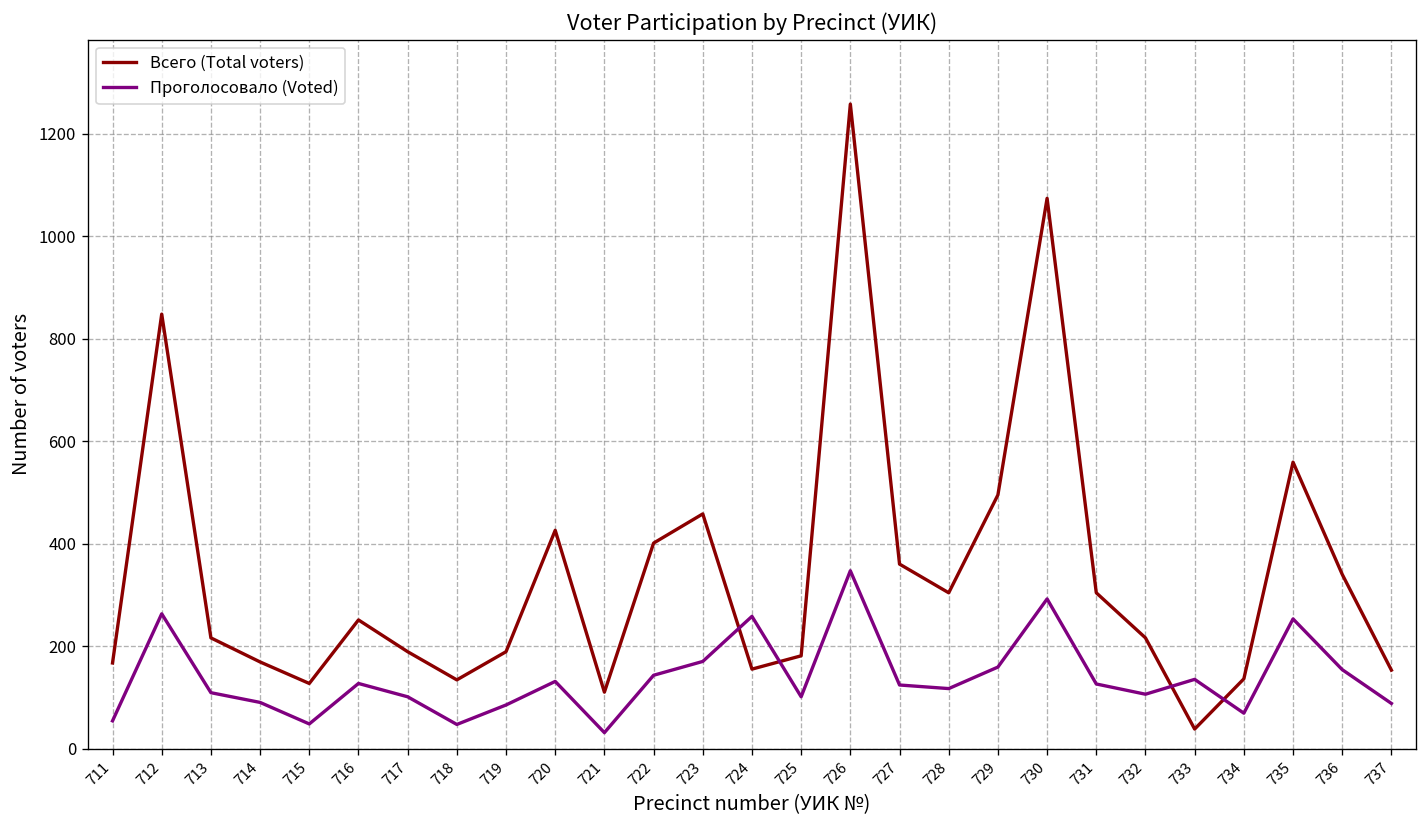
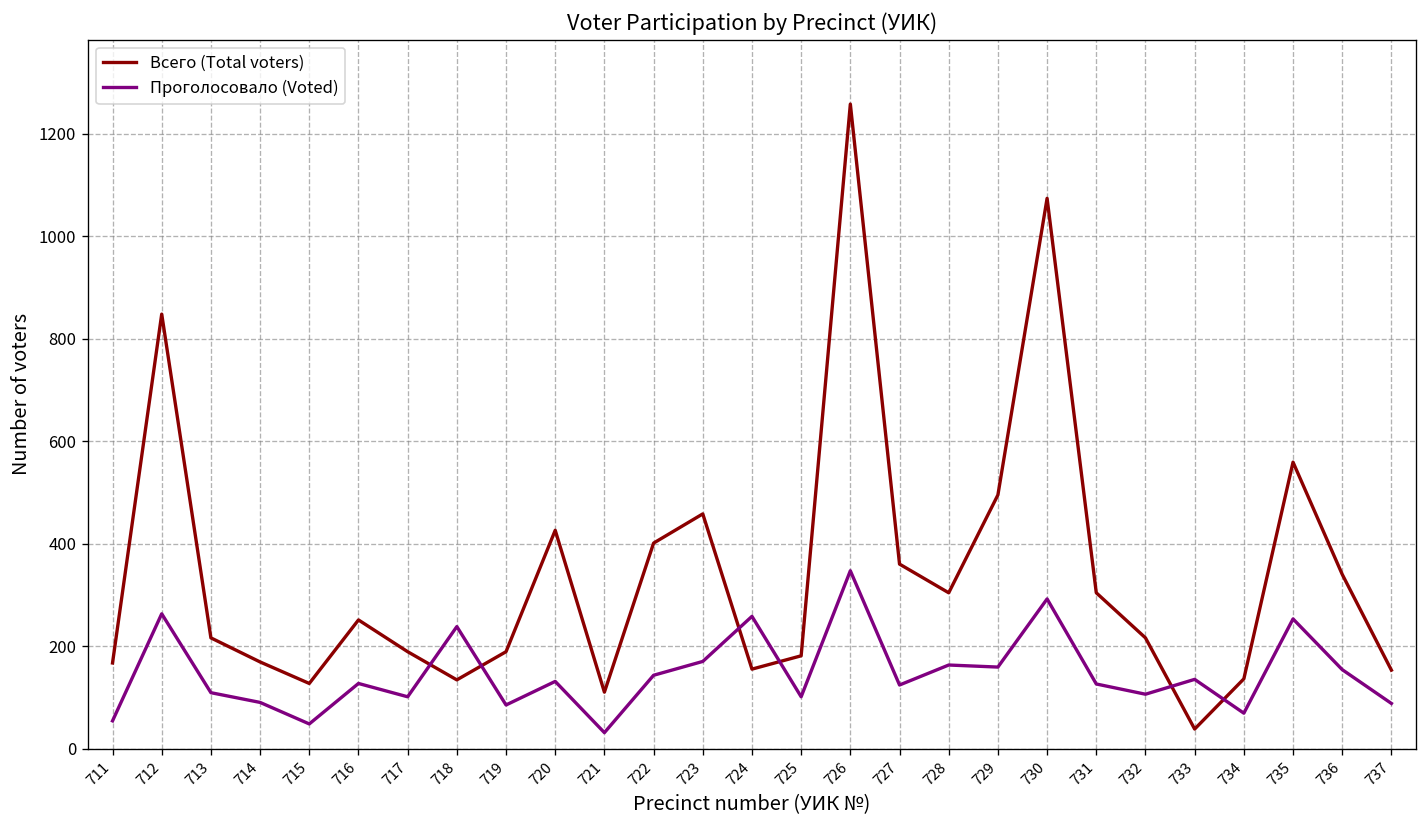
Проголосовало (Voted), 718: 50 -> 240
Проголосовало (Voted), 728: 120 -> 160
